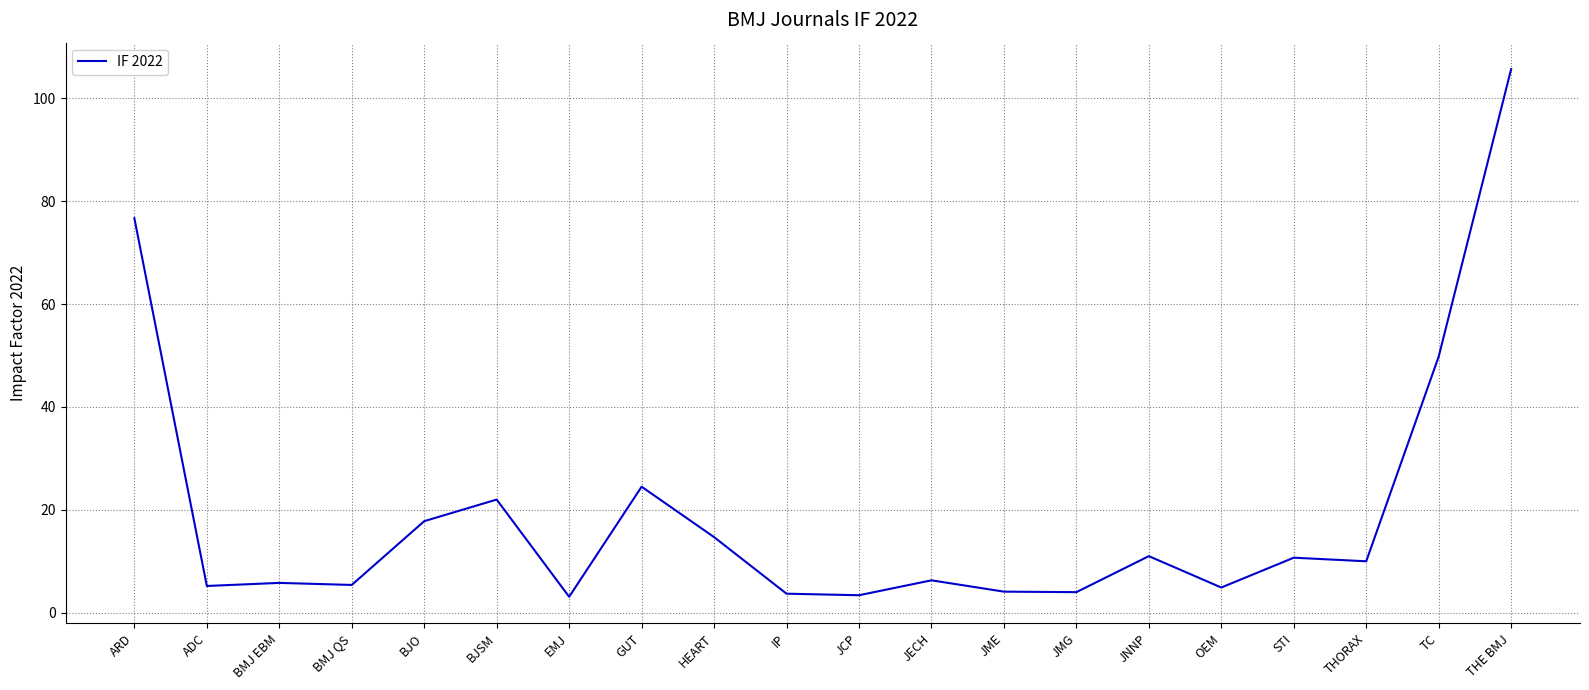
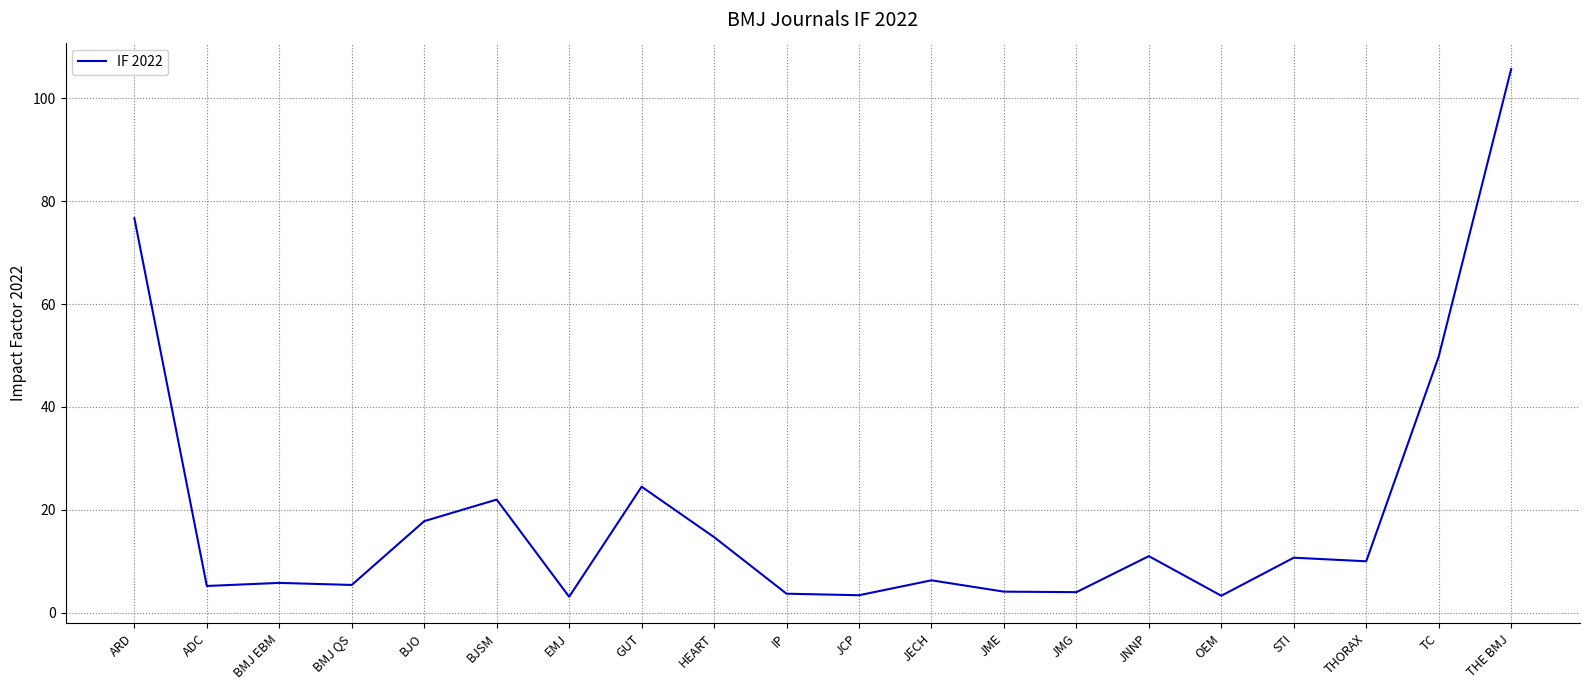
OEM: 5 -> 3
